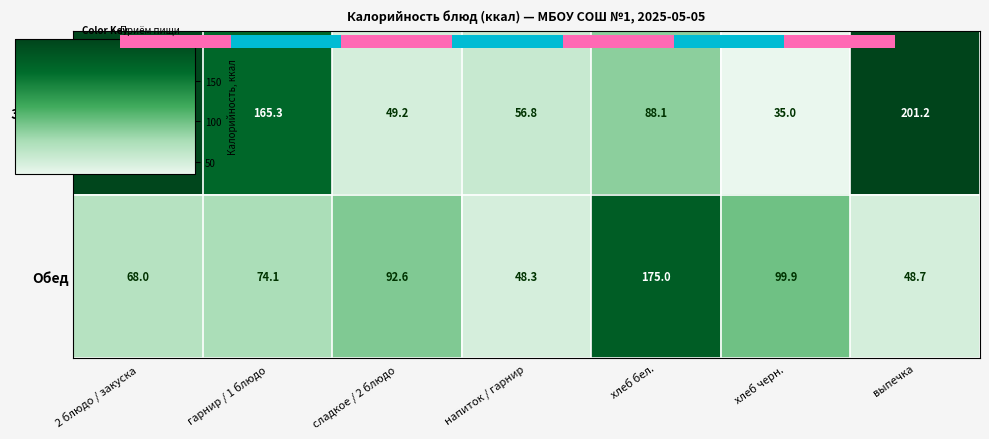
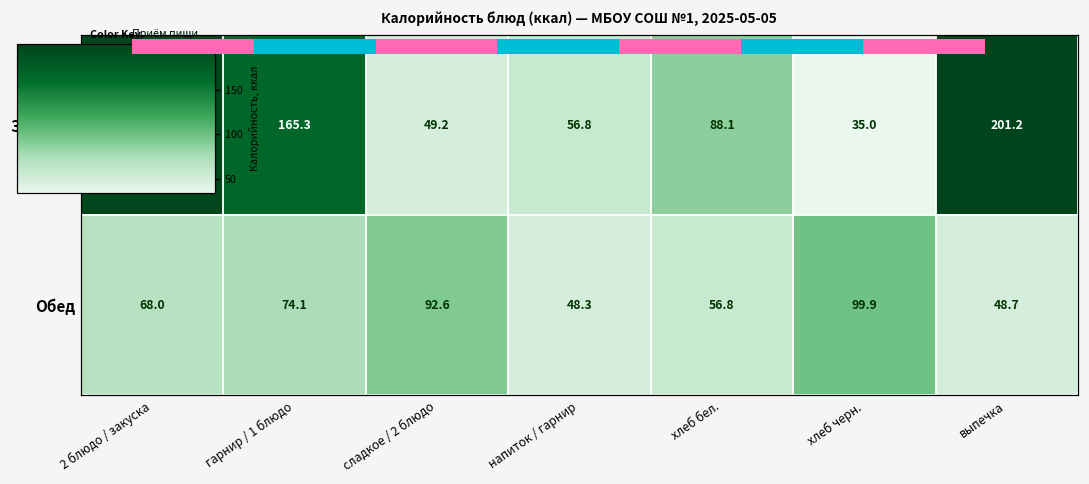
Калорийность блюд (ккал) — МБОУ СОШ №1, 2025-05-05, Обед, хлеб бел.: 175.0 -> 56.8
